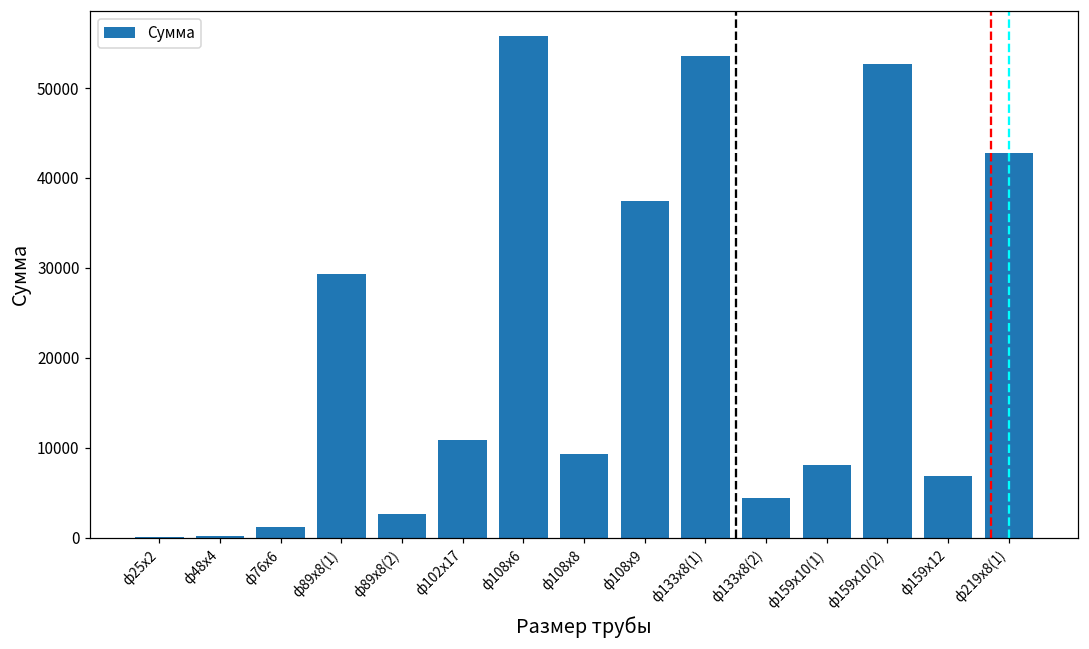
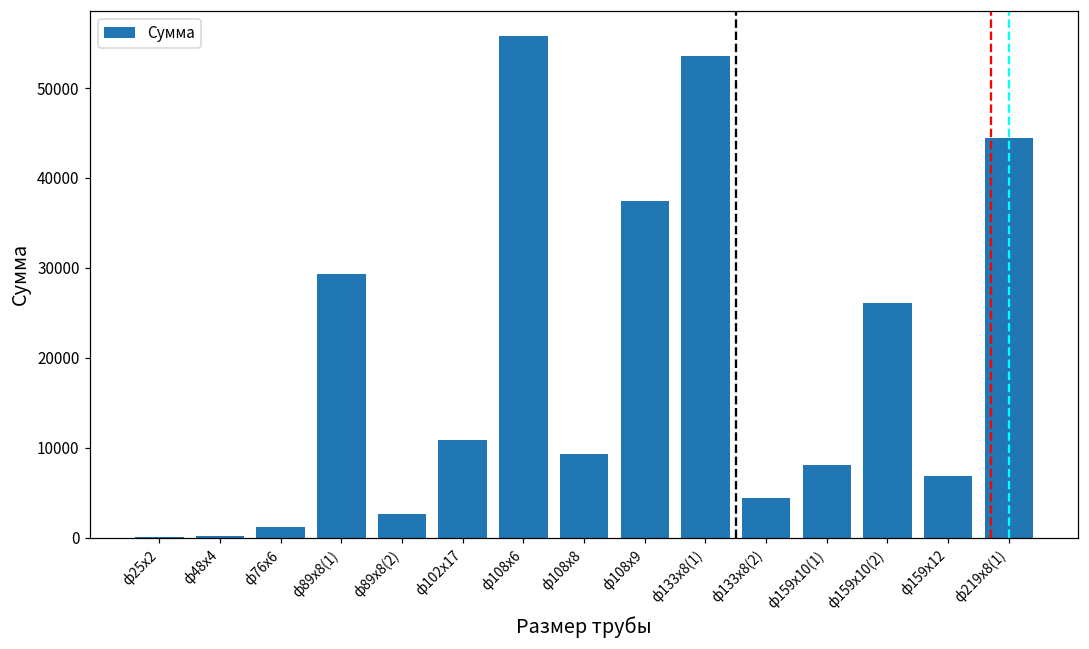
ф159х10(2): 53000 -> 26000
ф219х8(1): 43000 -> 44000
